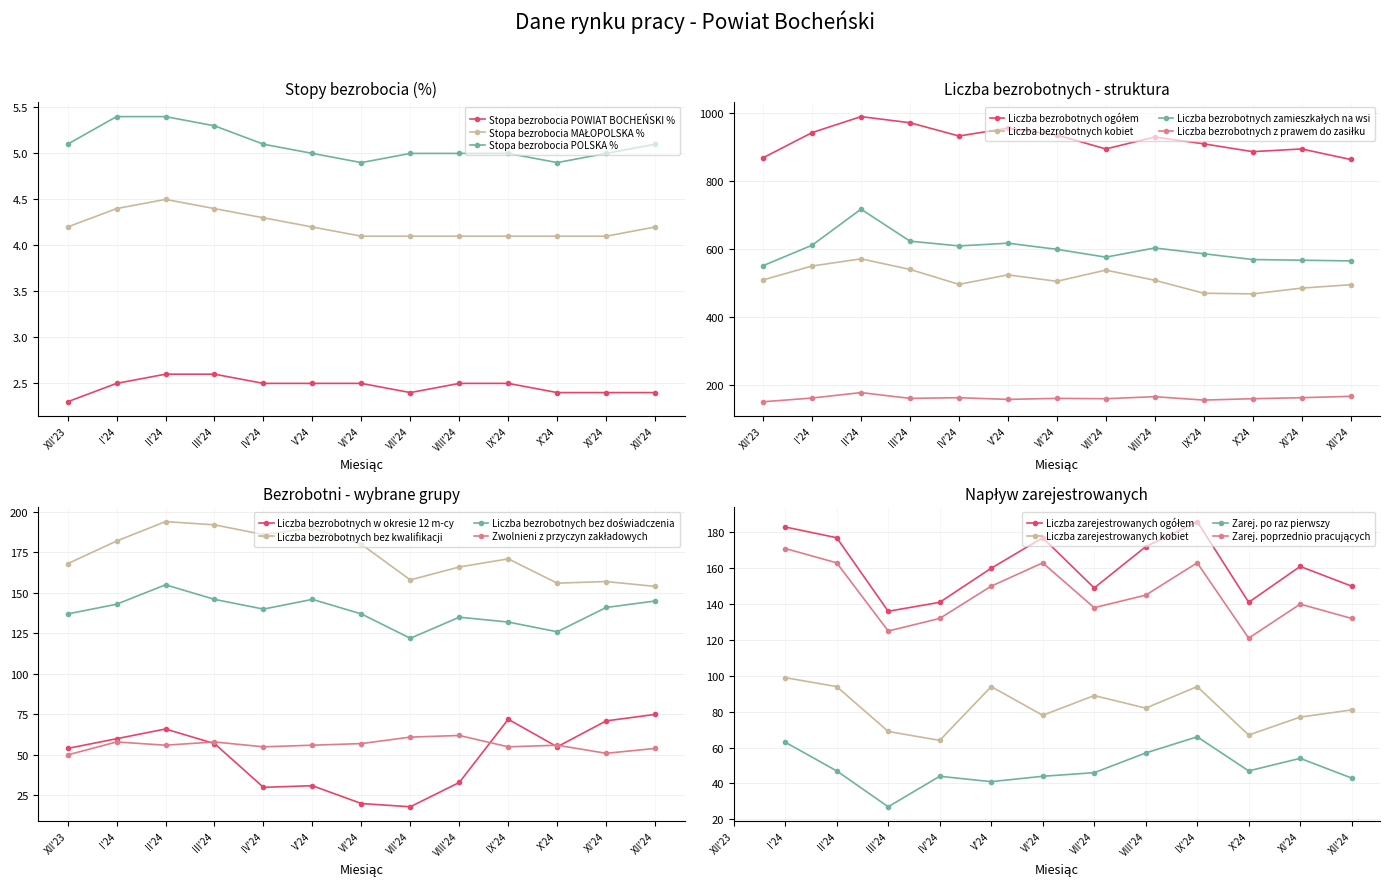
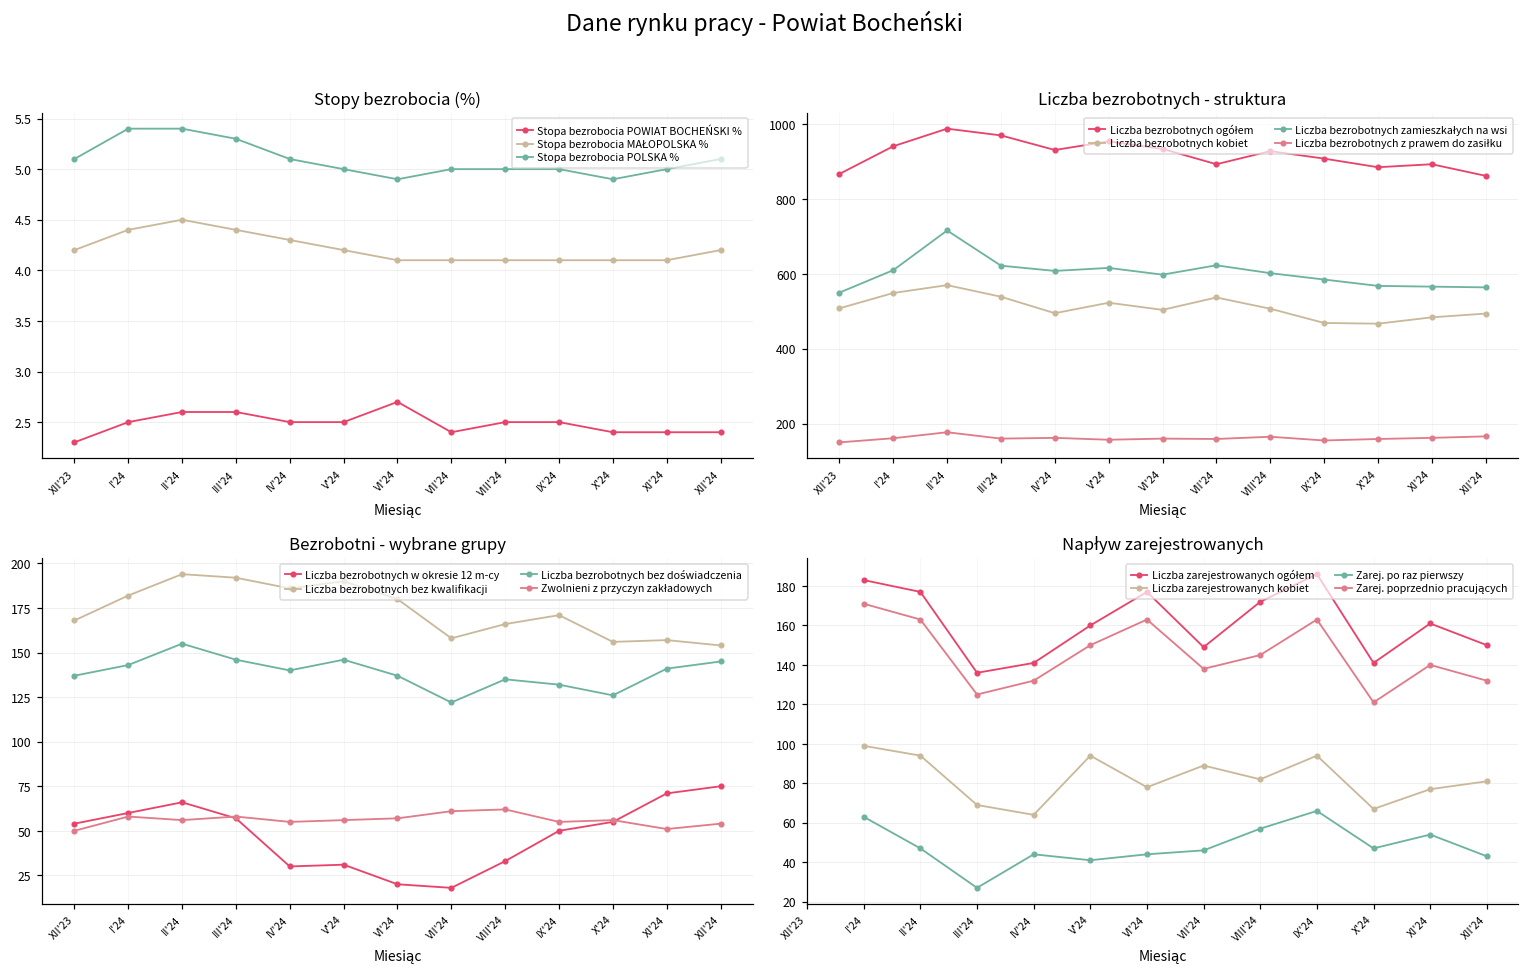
Stopy bezrobocia (%), Stopa bezrobocia POWIAT BOCHEŃSKI %, VI'24: 2.5 -> 2.7
Liczba bezrobotnych - struktura, Liczba bezrobotnych zamieszkałych na wsi, VII'24: 580 -> 620
Bezrobotni - wybrane grupy, Liczba bezrobotnych w okresie 12 m-cy, IX'24: 72 -> 50
